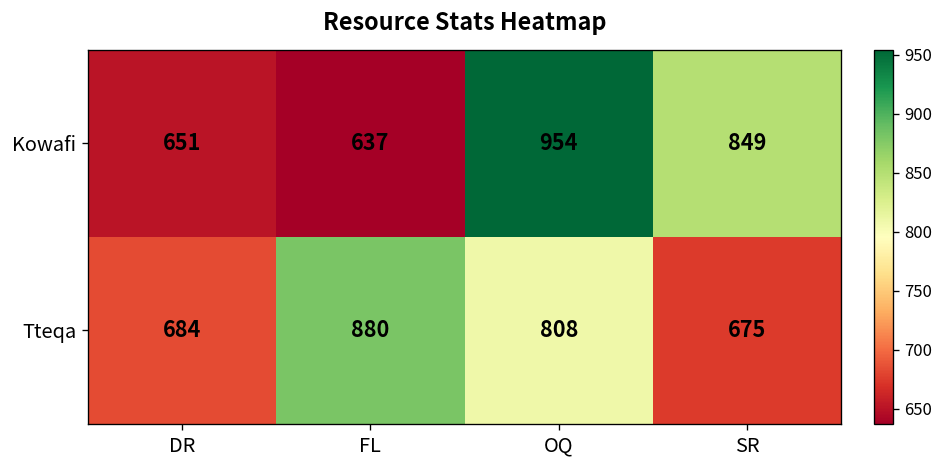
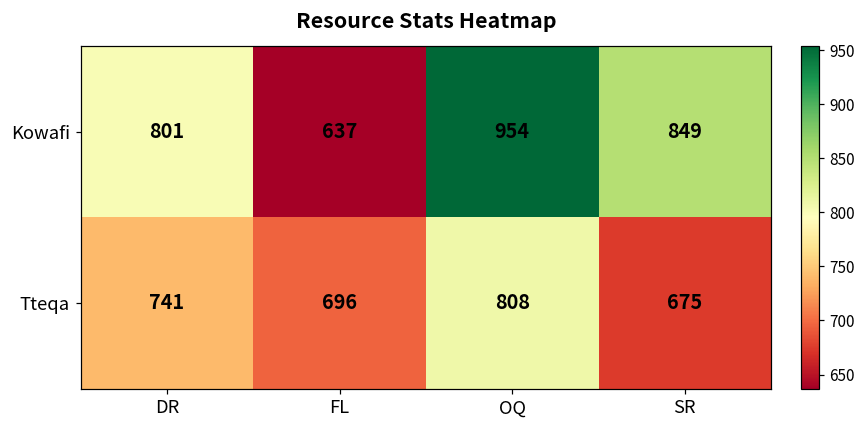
Kowafi, DR: 651 -> 801
Tteqa, DR: 684 -> 741
Tteqa, FL: 880 -> 696
